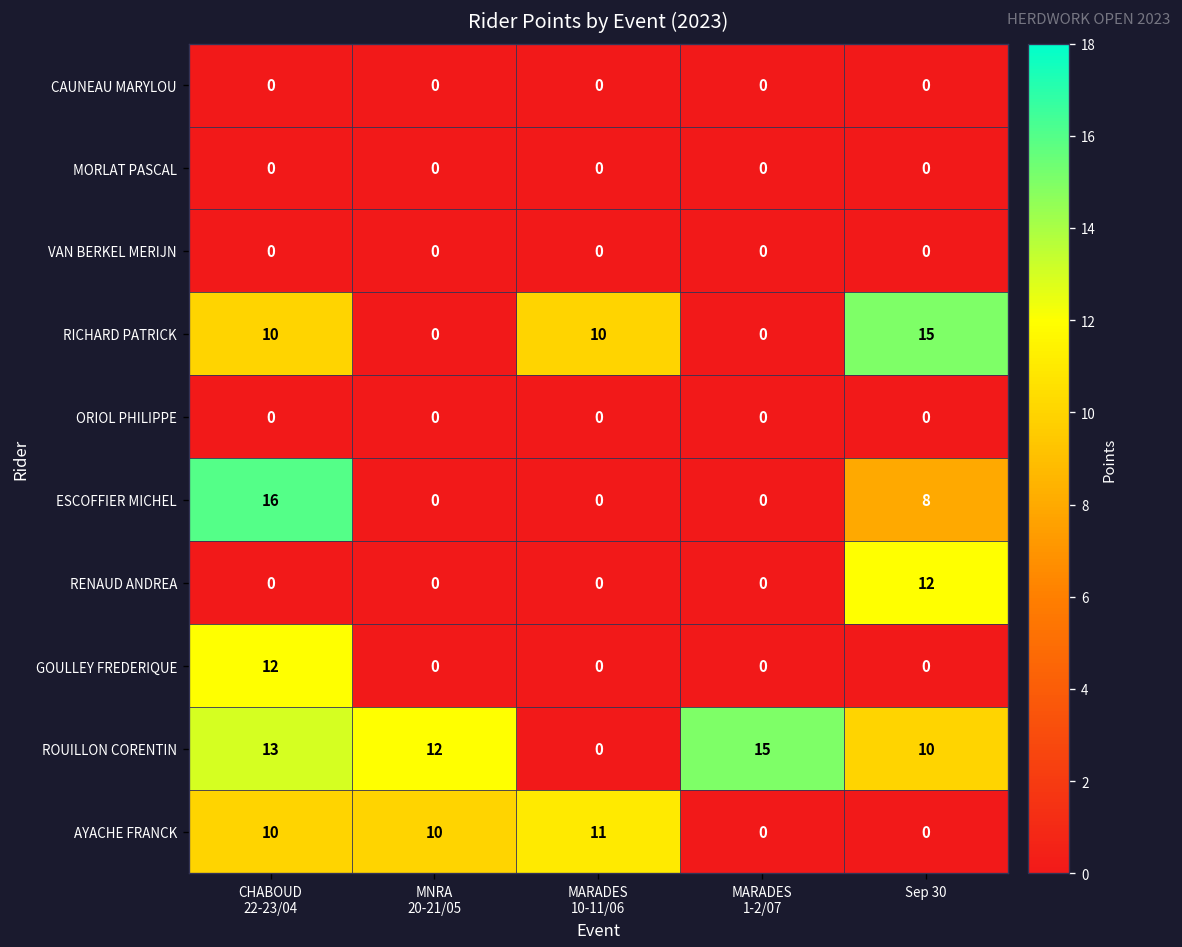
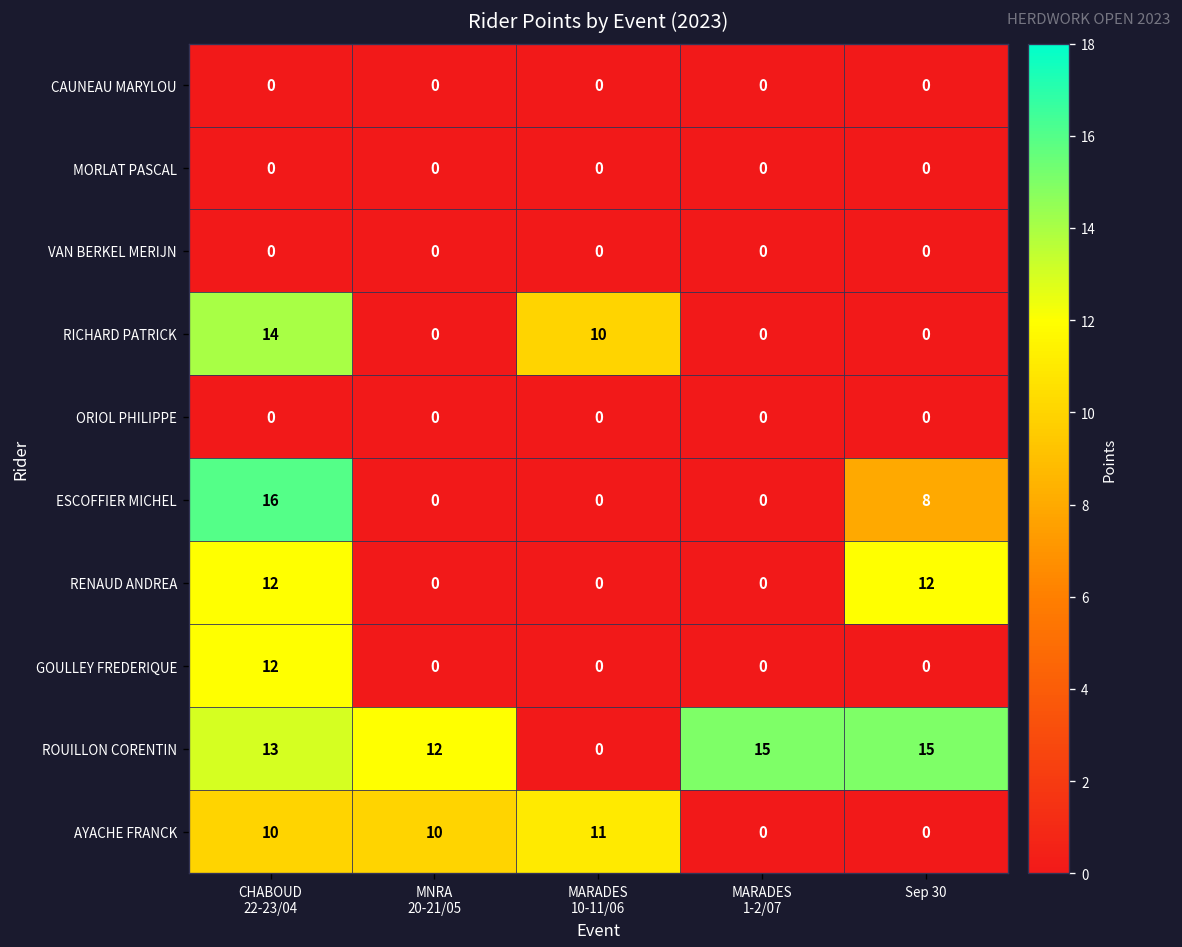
RICHARD PATRICK, CHABOUD 22-23/04: 10 -> 14
RICHARD PATRICK, Sep 30: 15 -> 0
RENAUD ANDREA, CHABOUD 22-23/04: 0 -> 12
ROUILLON CORENTIN, Sep 30: 10 -> 15
